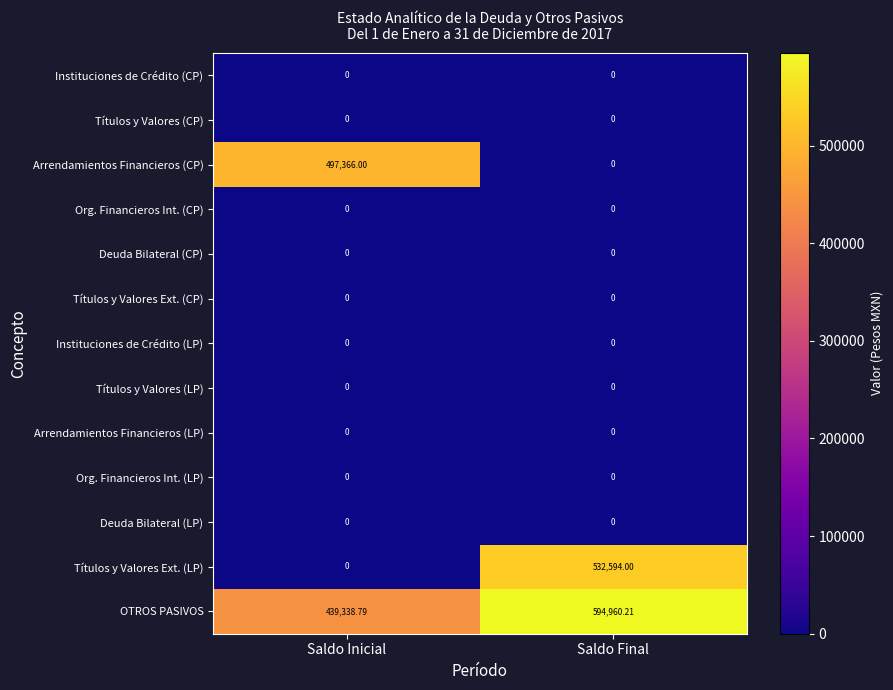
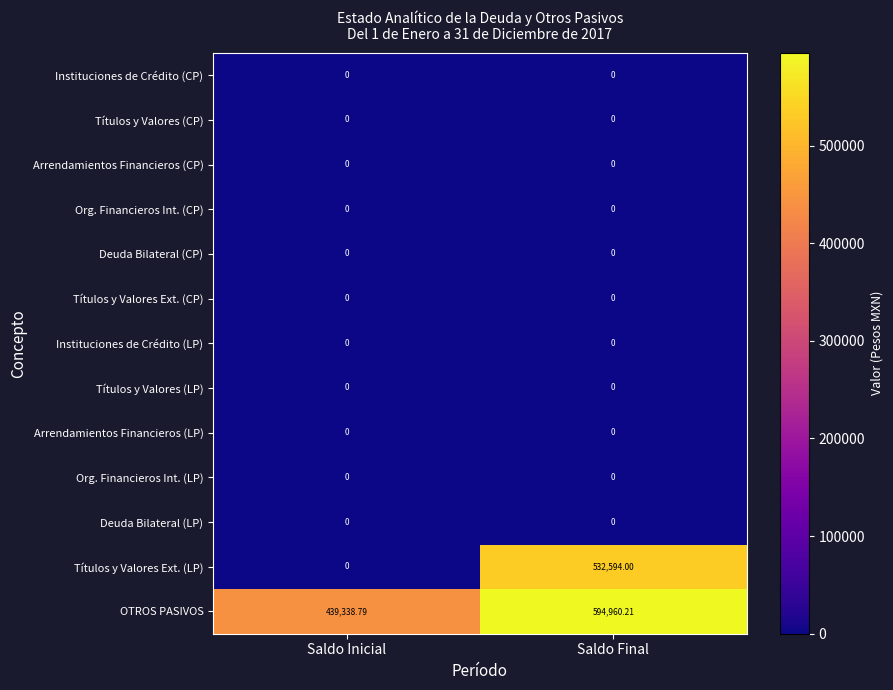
Arrendamientos Financieros (CP), Saldo Inicial: 497,366.00 -> 0
